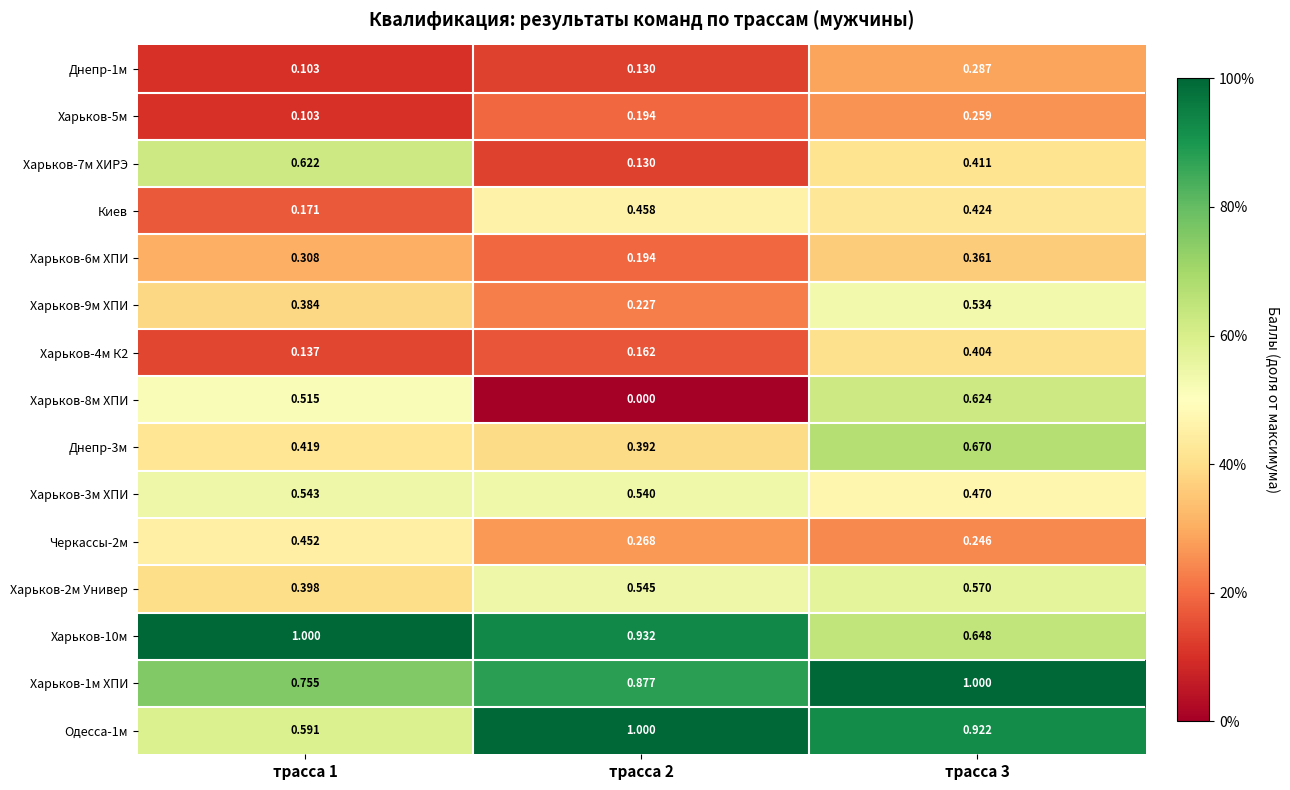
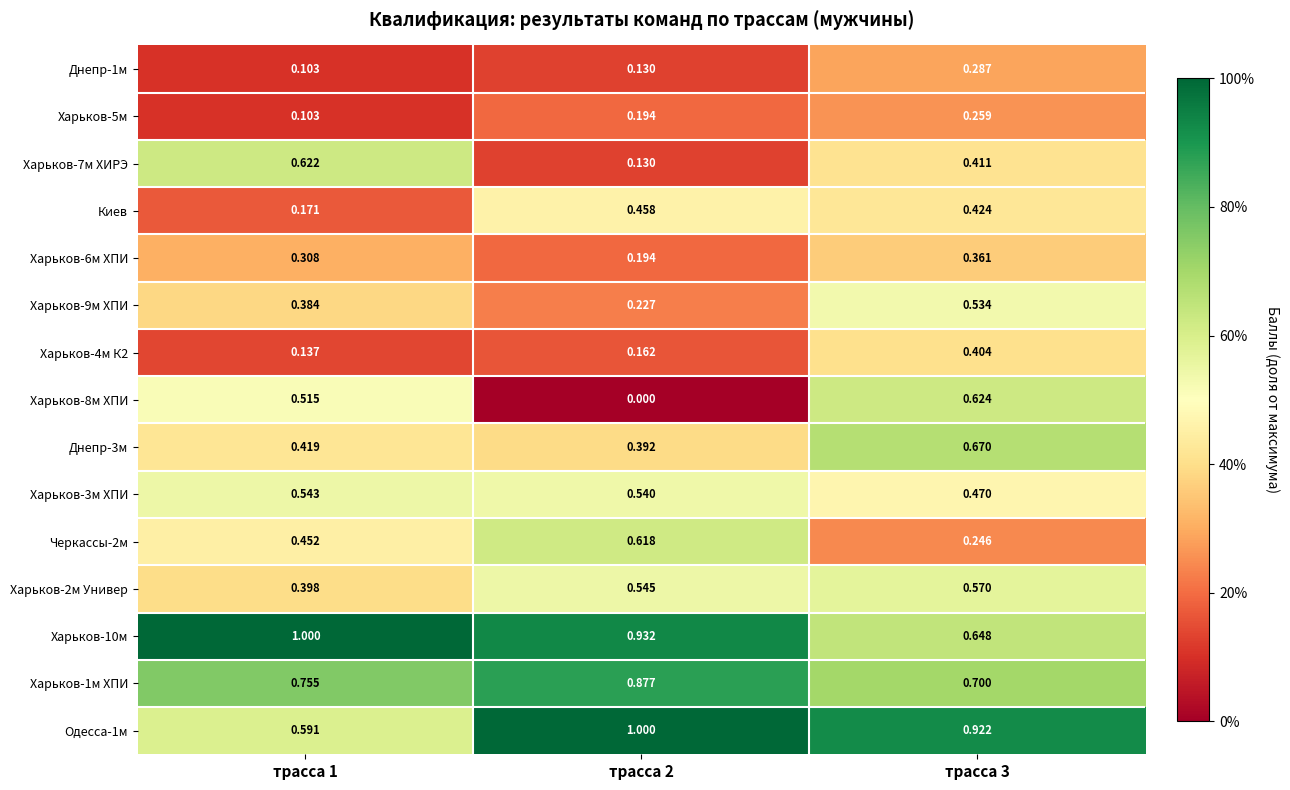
Черкассы-2м, трасса 2: 0.268 -> 0.618
Харьков-1м ХПИ, трасса 3: 1.000 -> 0.700
